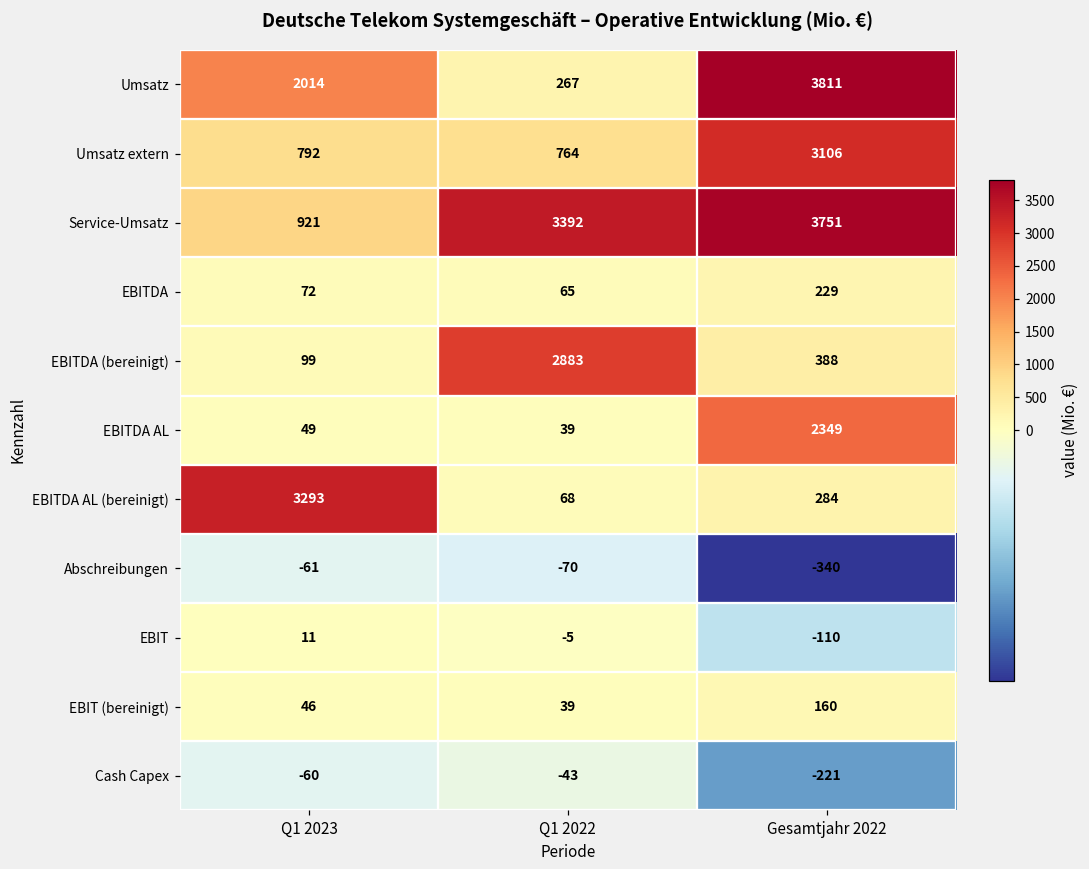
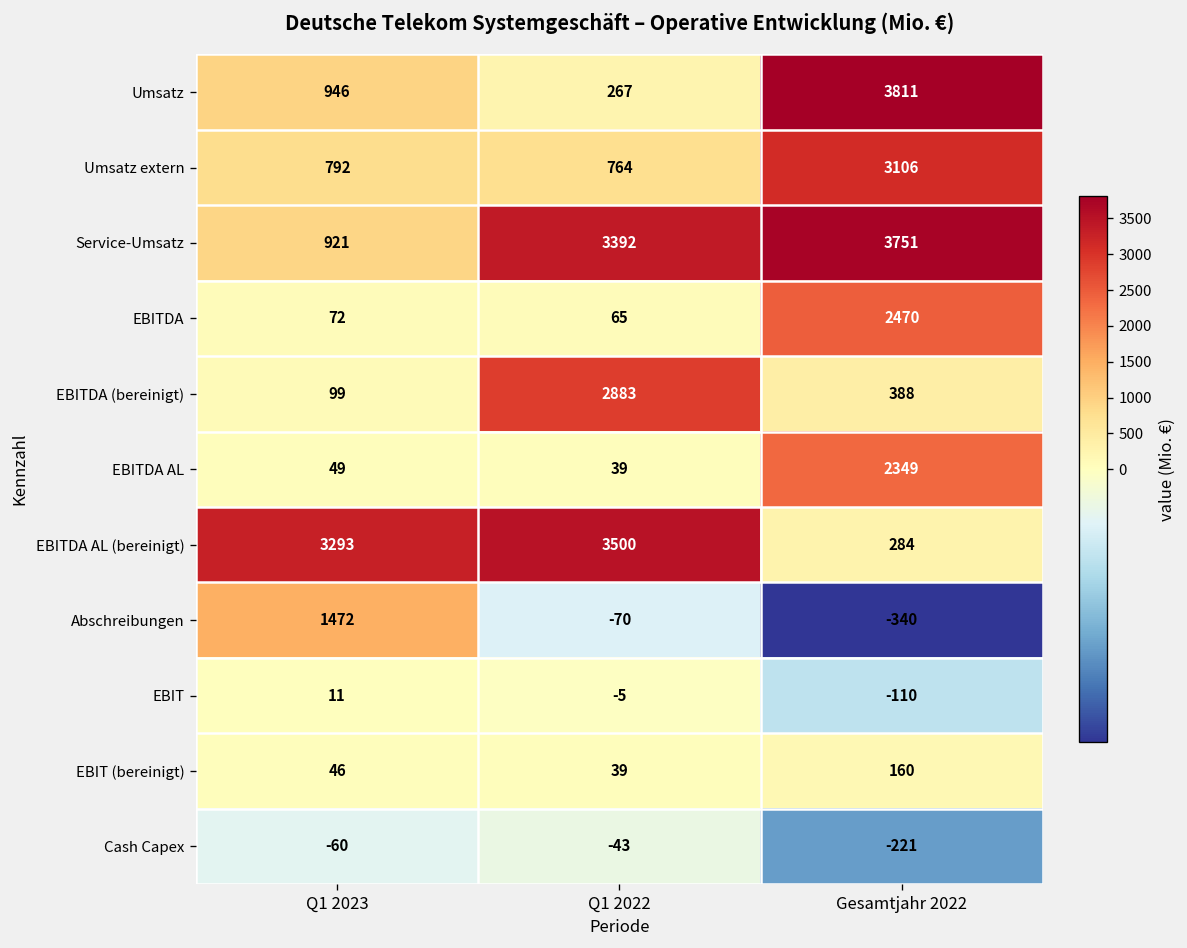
Umsatz, Q1 2023: 2014 -> 946
EBITDA, Gesamtjahr 2022: 229 -> 2470
EBITDA AL (bereinigt), Q1 2022: 68 -> 3500
Abschreibungen, Q1 2023: -61 -> 1472
